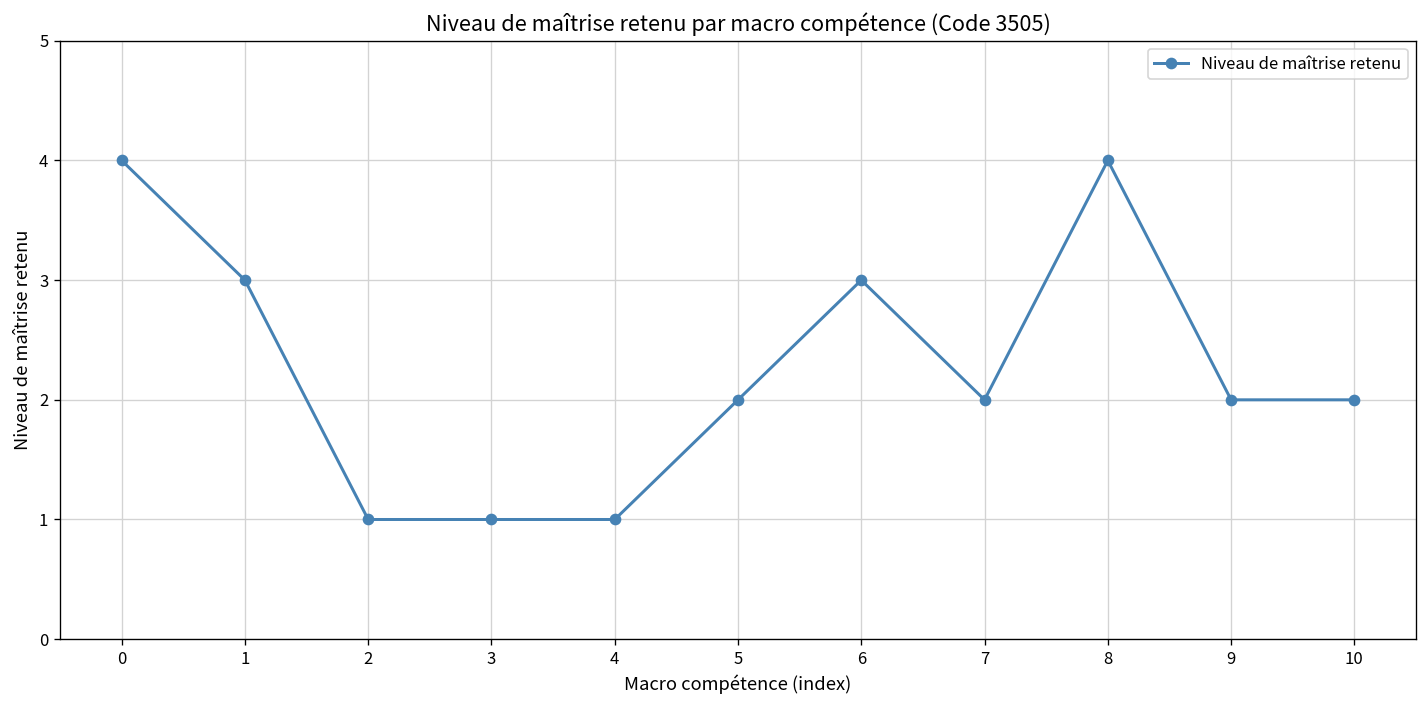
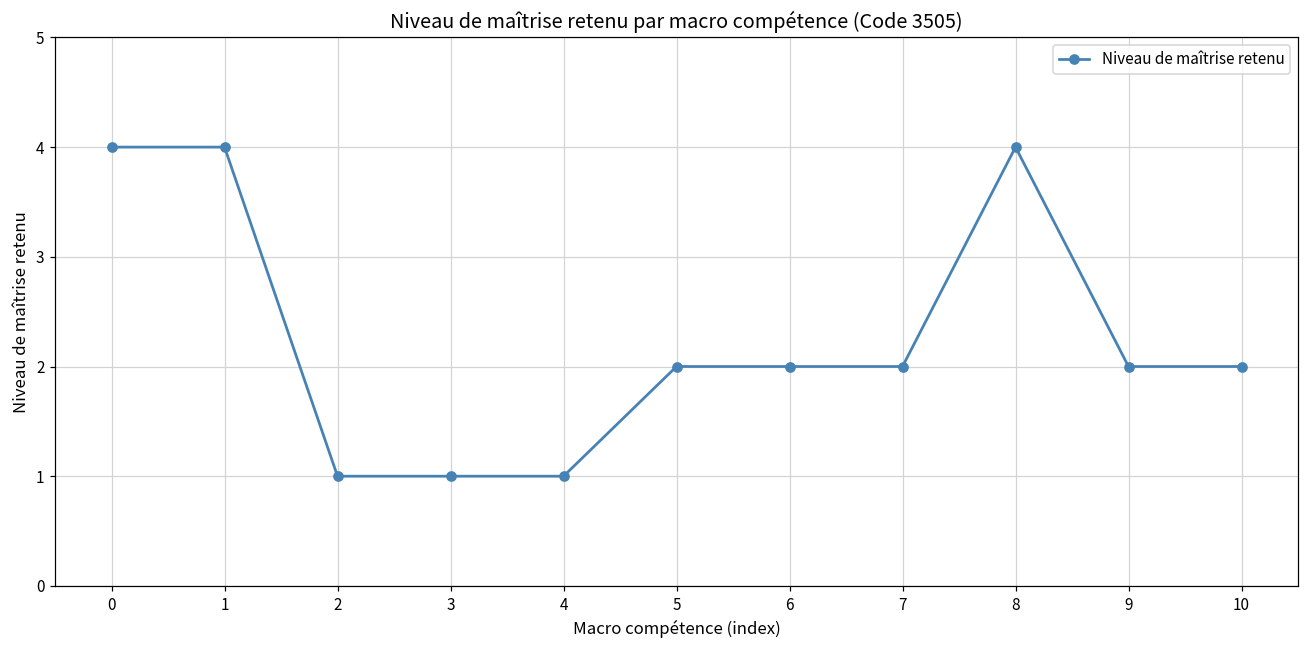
1: 3 -> 4
6: 3 -> 2
